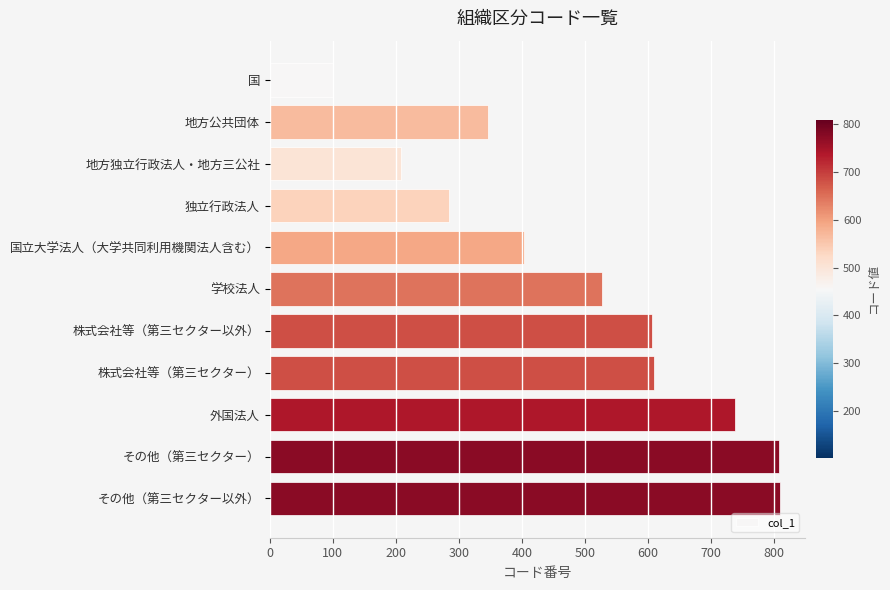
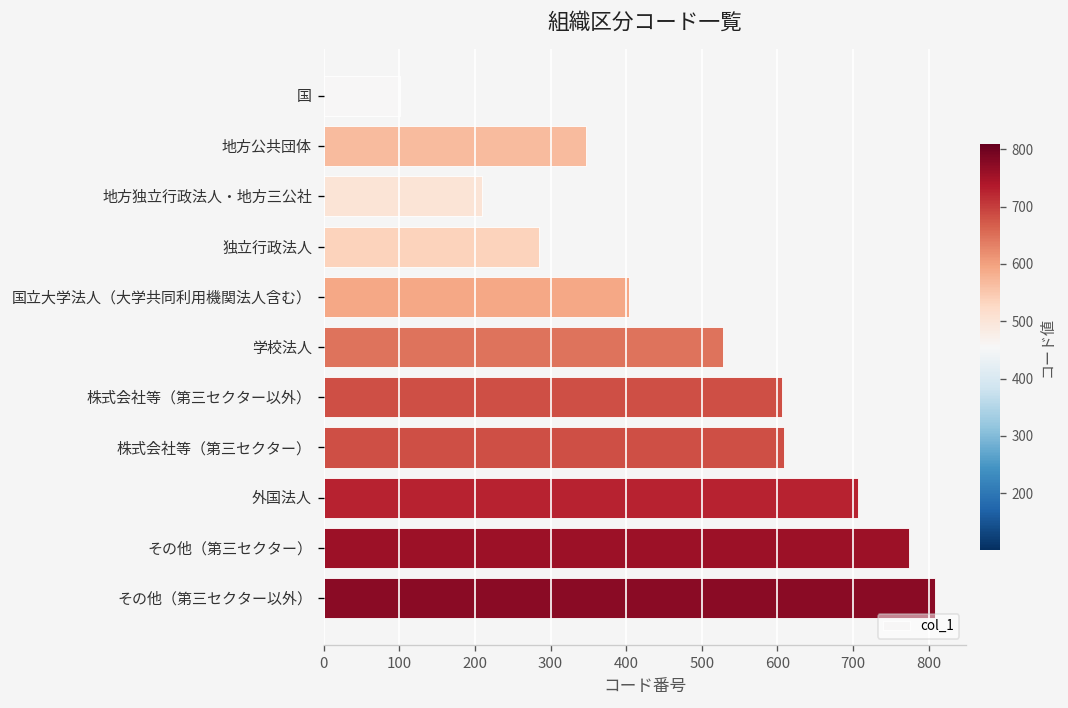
外国法人: 740 -> 710
その他（第三セクター）: 810 -> 770
